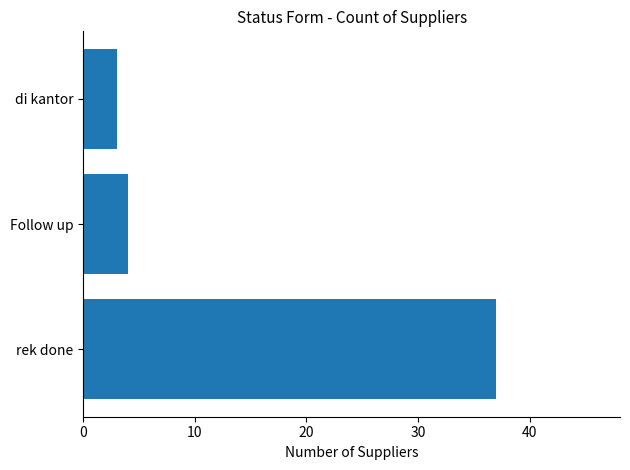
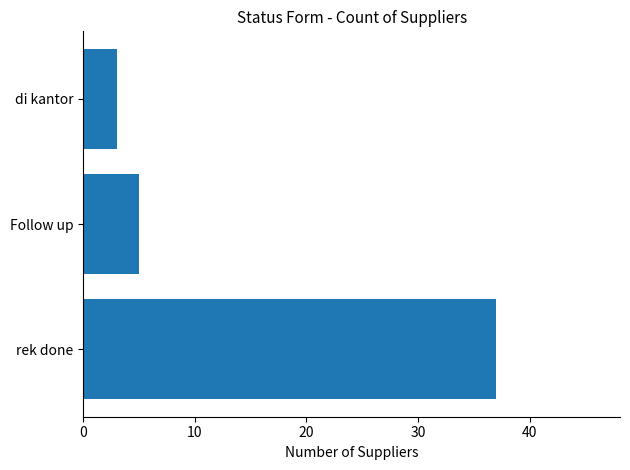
Follow up: 4 -> 5
